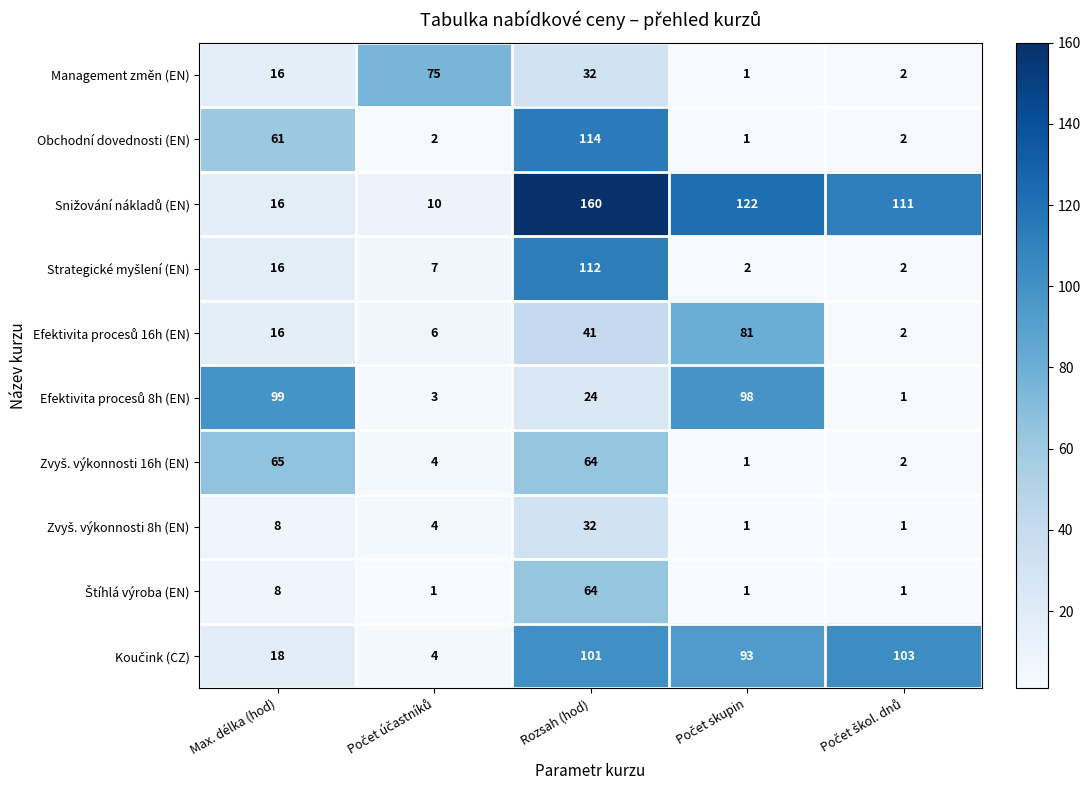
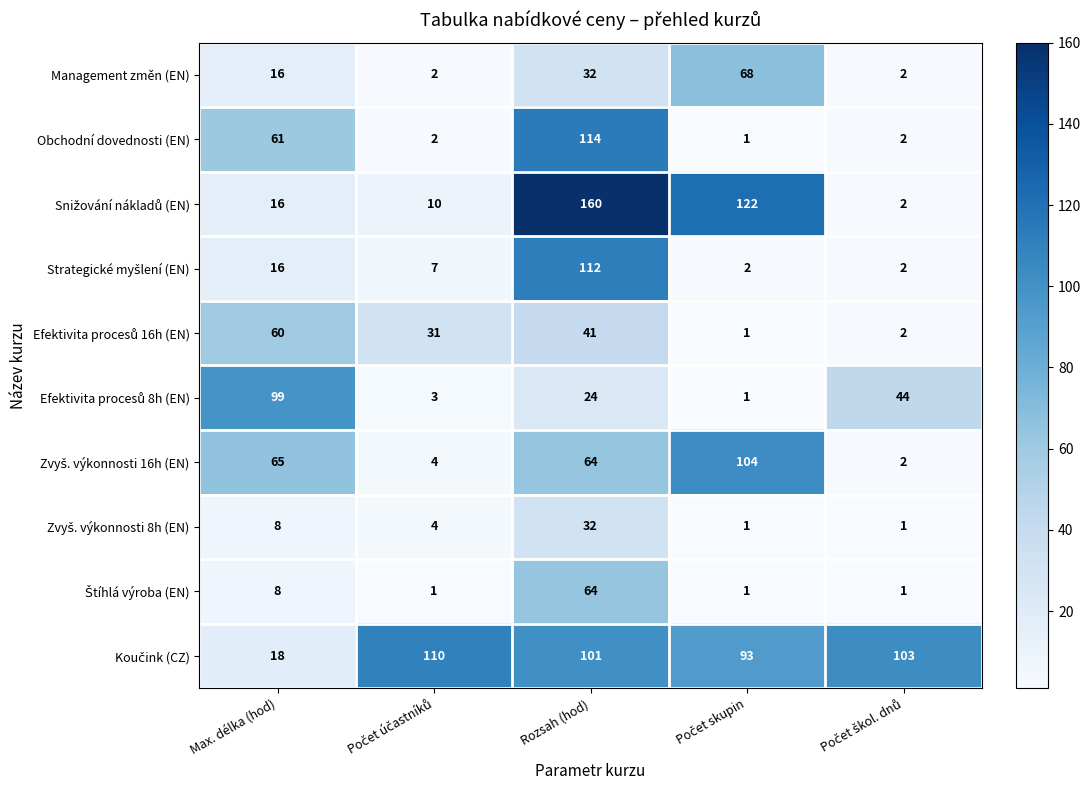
Management změn (EN), Počet účastníků: 75 -> 2
Management změn (EN), Počet skupin: 1 -> 68
Snižování nákladů (EN), Počet škol. dnů: 111 -> 2
Efektivita procesů 16h (EN), Max. délka (hod): 16 -> 60
Efektivita procesů 16h (EN), Počet účastníků: 6 -> 31
Efektivita procesů 16h (EN), Počet skupin: 81 -> 1
Efektivita procesů 8h (EN), Počet skupin: 98 -> 1
Efektivita procesů 8h (EN), Počet škol. dnů: 1 -> 44
Zvyš. výkonnosti 16h (EN), Počet skupin: 1 -> 104
Koučink (CZ), Počet účastníků: 4 -> 110
